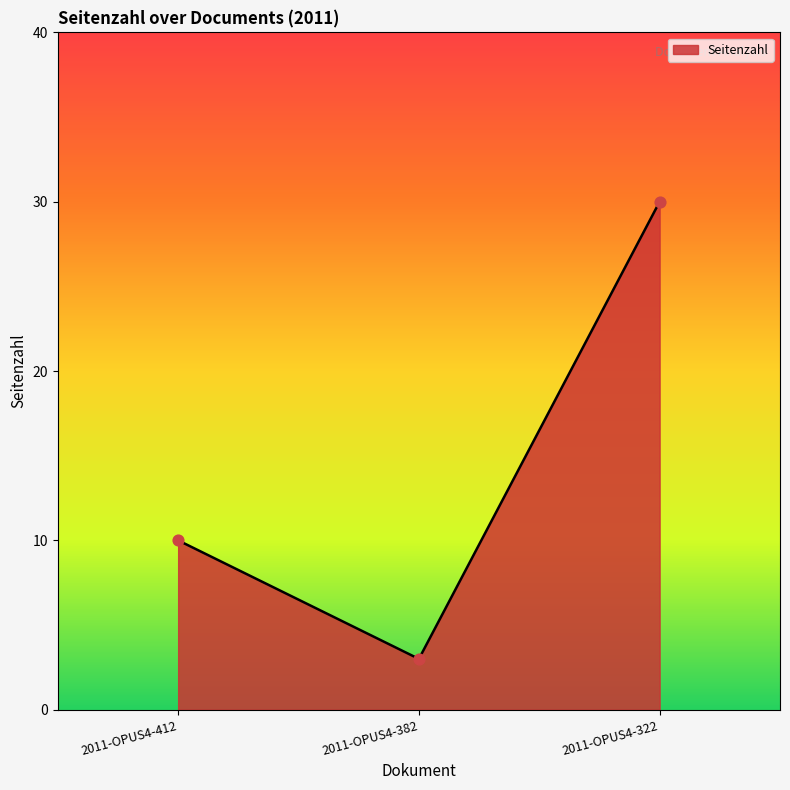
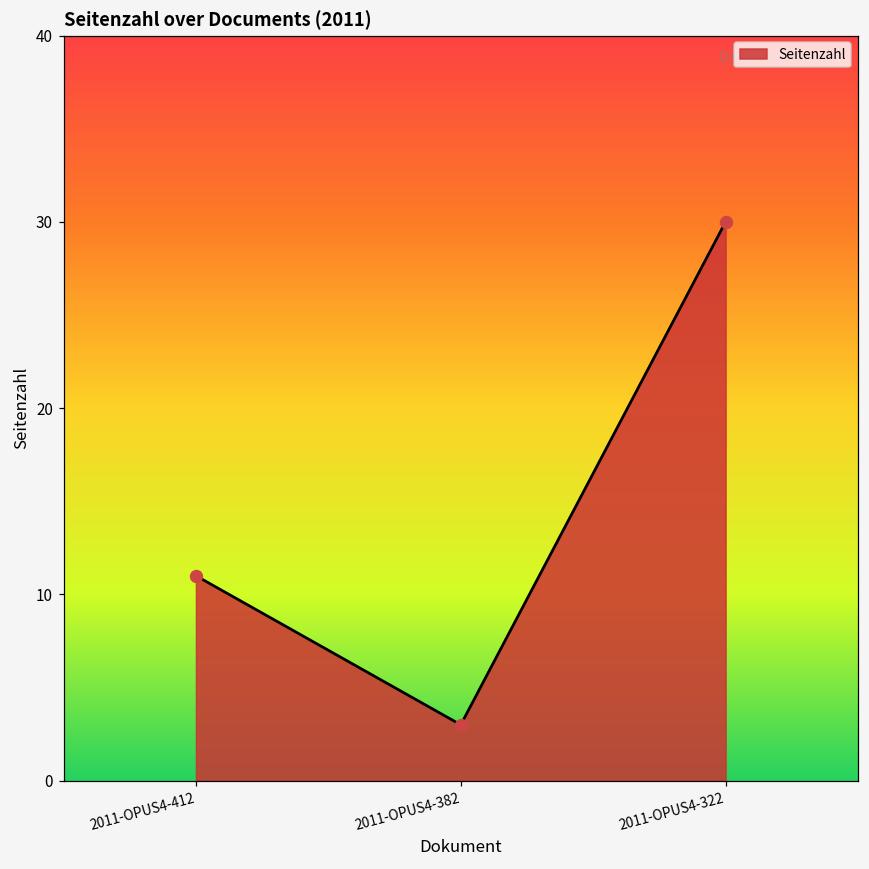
2011-OPUS4-412: 10 -> 11
